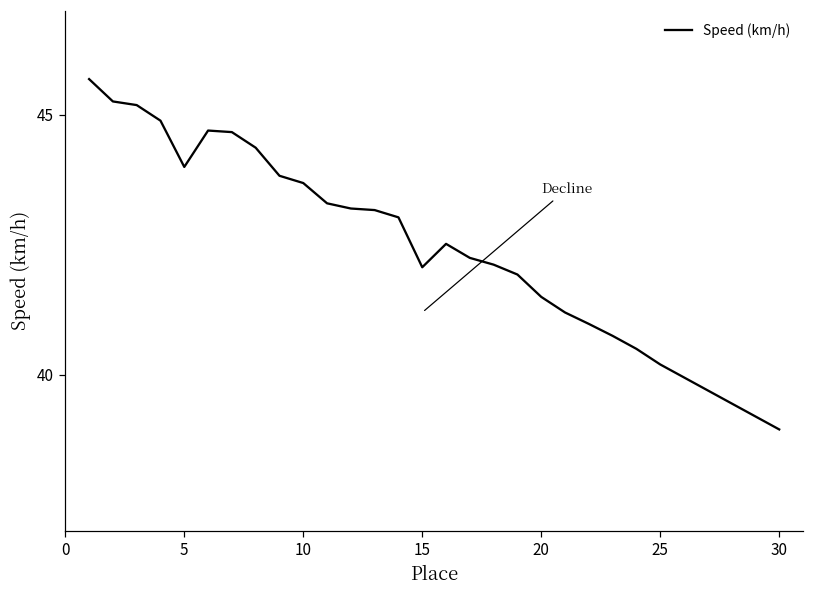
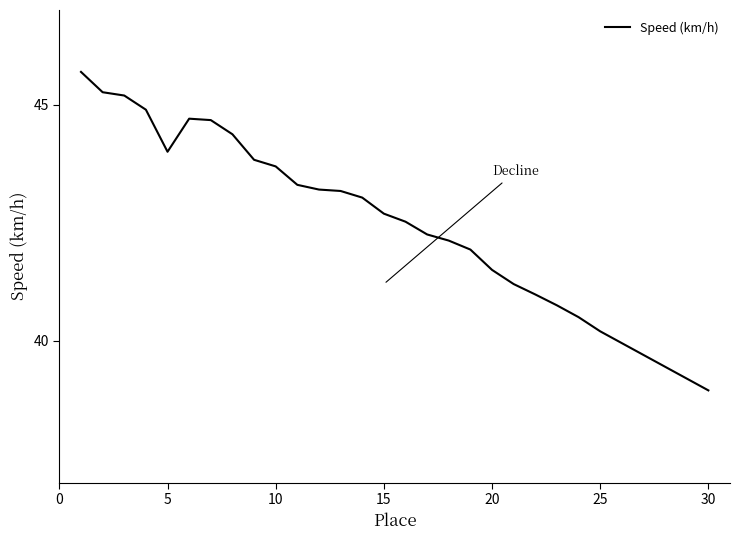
15: 42.1 -> 42.7
